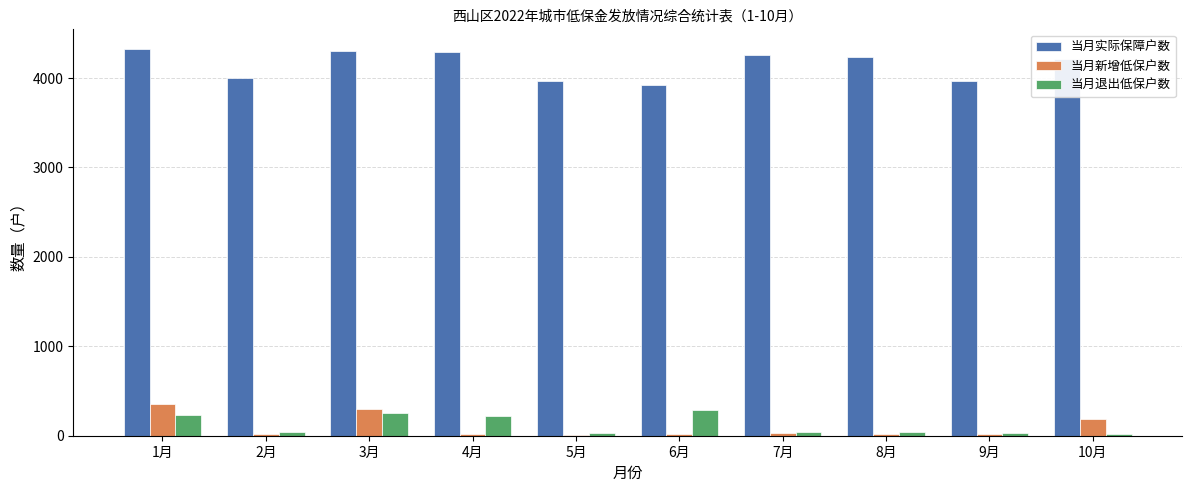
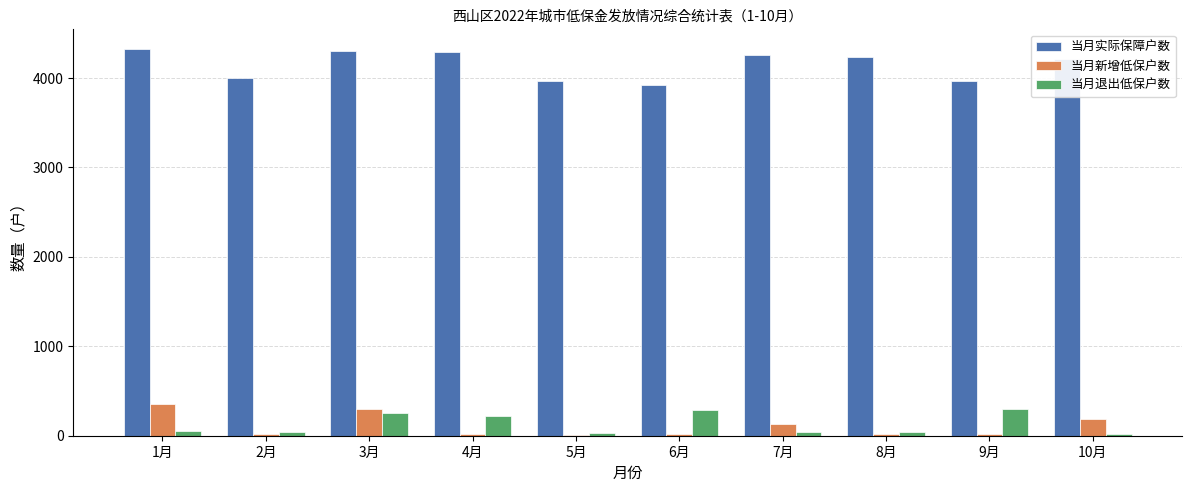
当月退出低保户数, 1月: 200 -> 100
当月新增低保户数, 7月: 0 -> 100
当月退出低保户数, 9月: 0 -> 300
